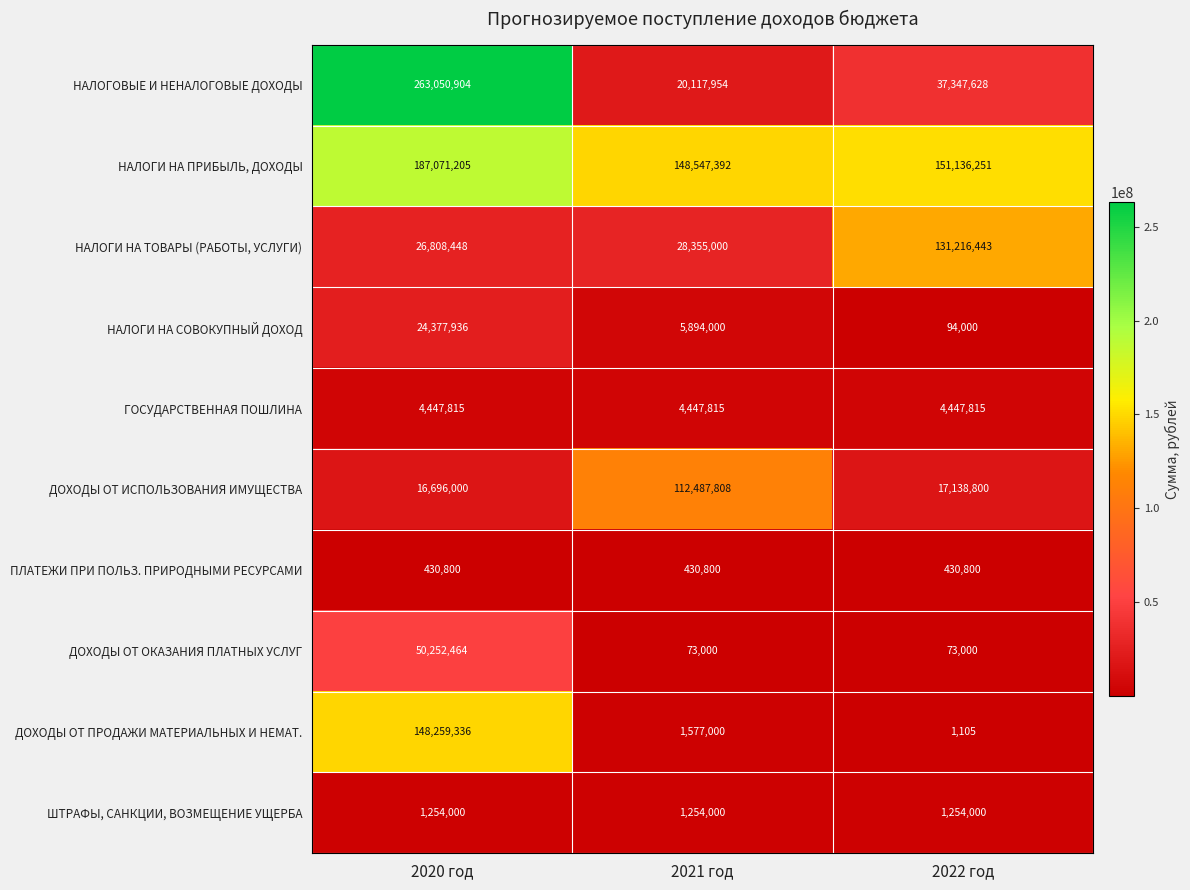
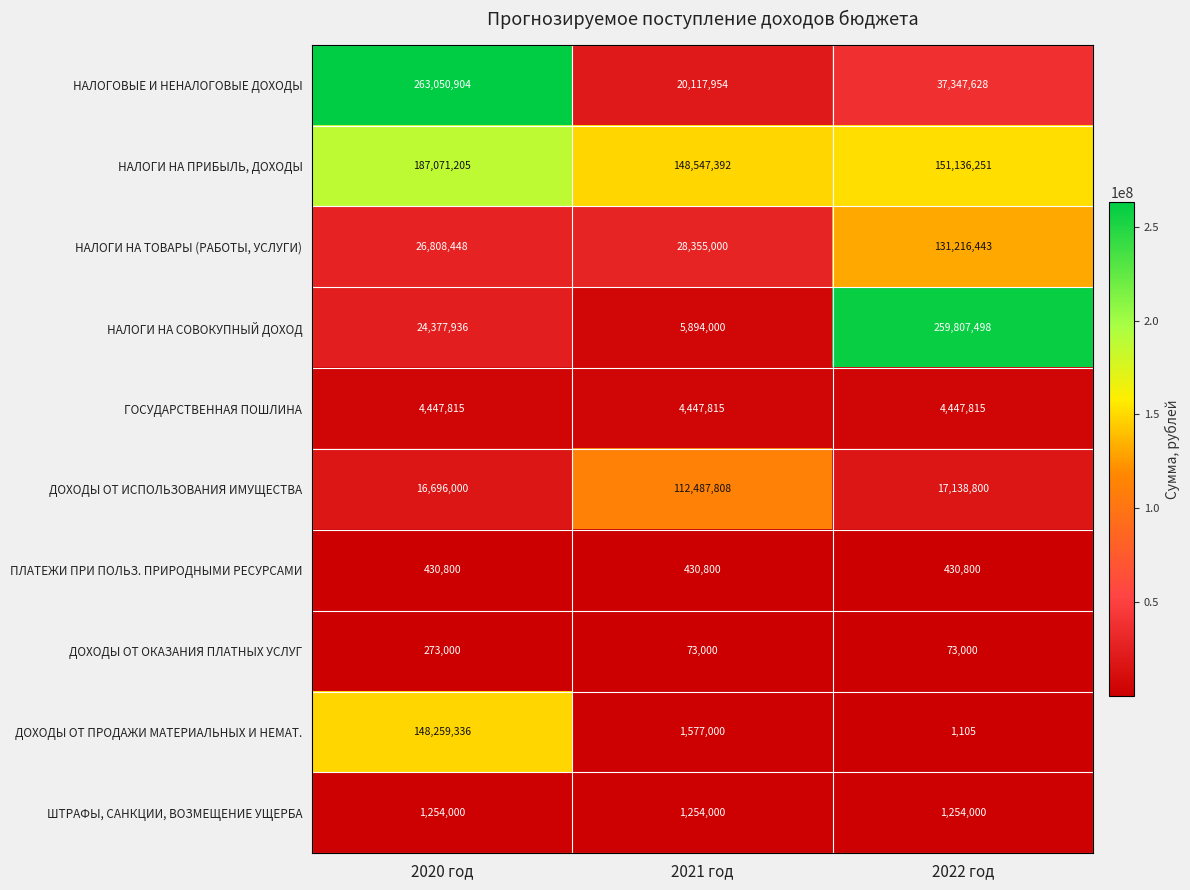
НАЛОГИ НА СОВОКУПНЫЙ ДОХОД, 2022 год: 94,000 -> 259,807,498
ДОХОДЫ ОТ ОКАЗАНИЯ ПЛАТНЫХ УСЛУГ, 2020 год: 50,252,464 -> 273,000
